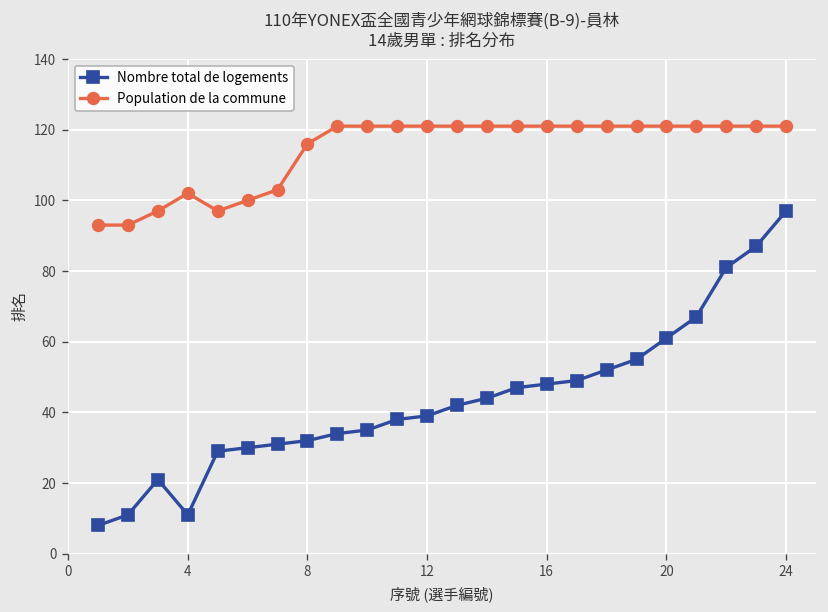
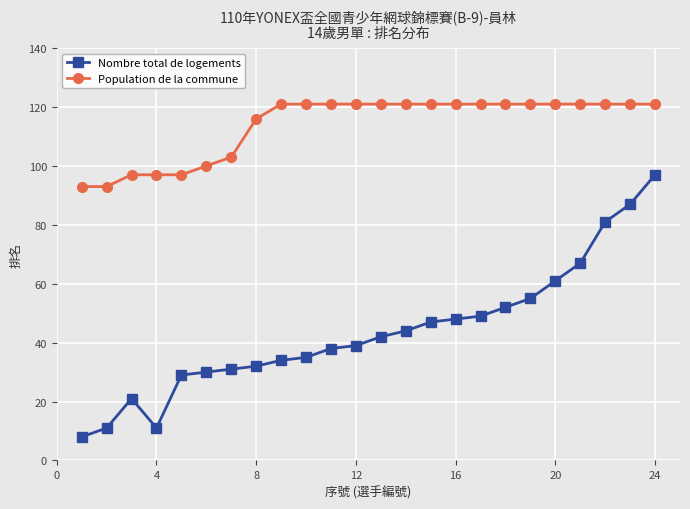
Population de la commune, 4: 102 -> 97
